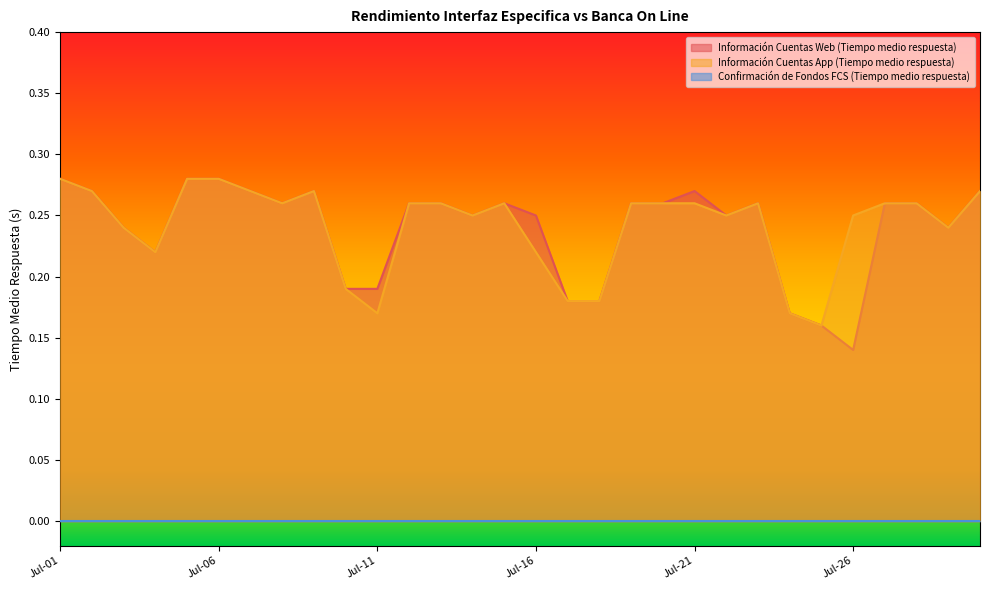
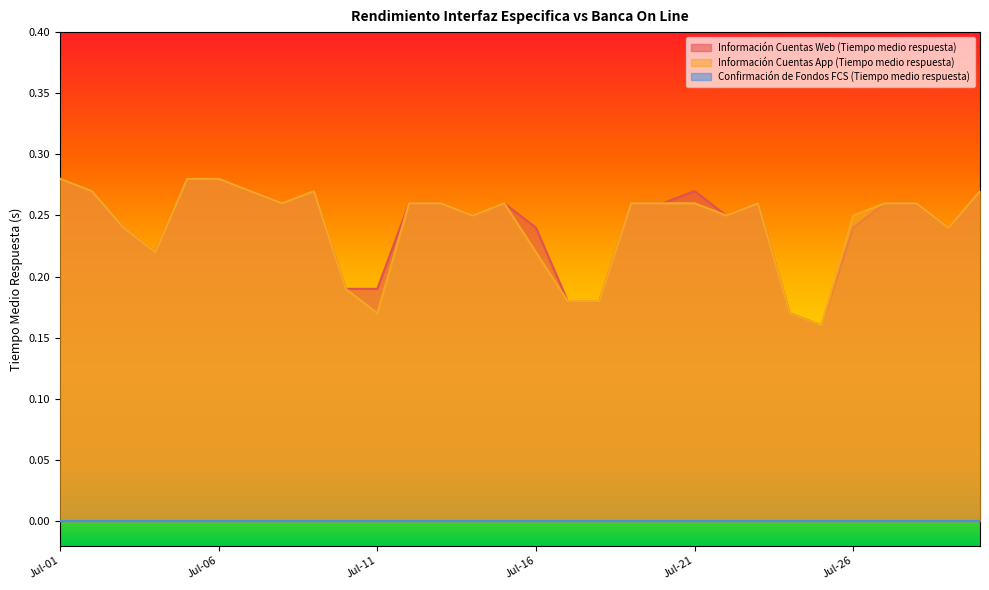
Información Cuentas Web (Tiempo medio respuesta), Jul-16: 0.25 -> 0.24
Información Cuentas Web (Tiempo medio respuesta), Jul-26: 0.14 -> 0.24
